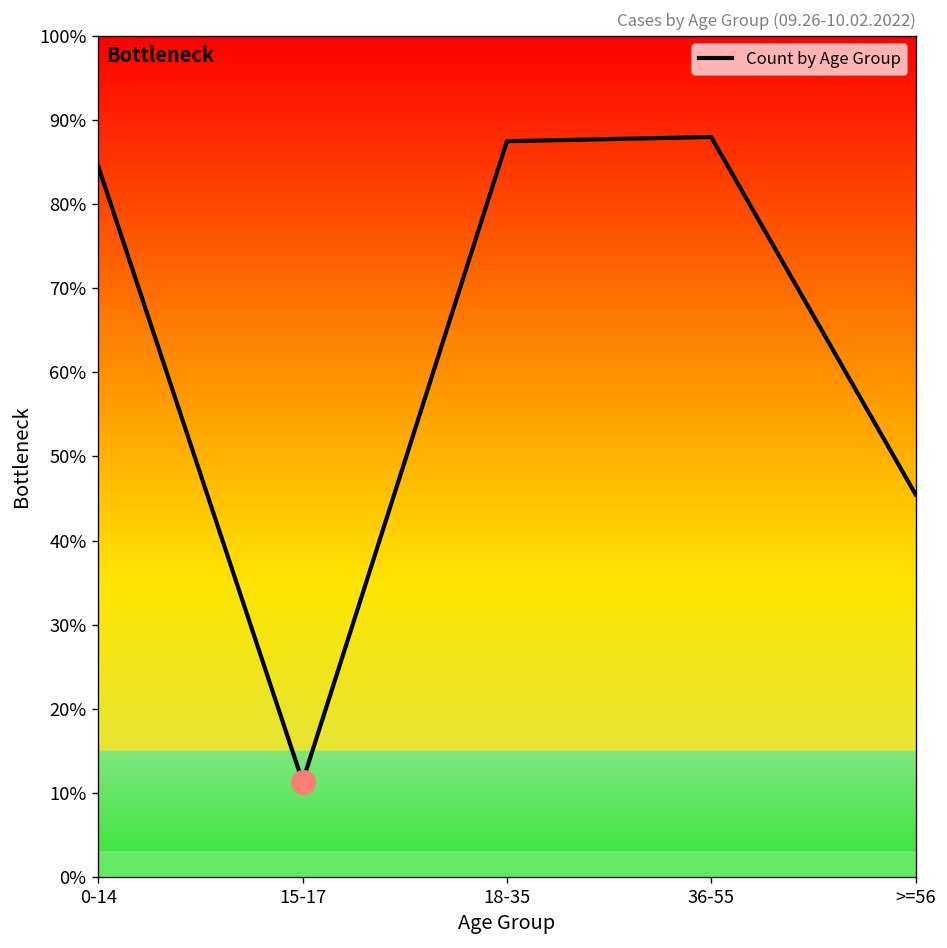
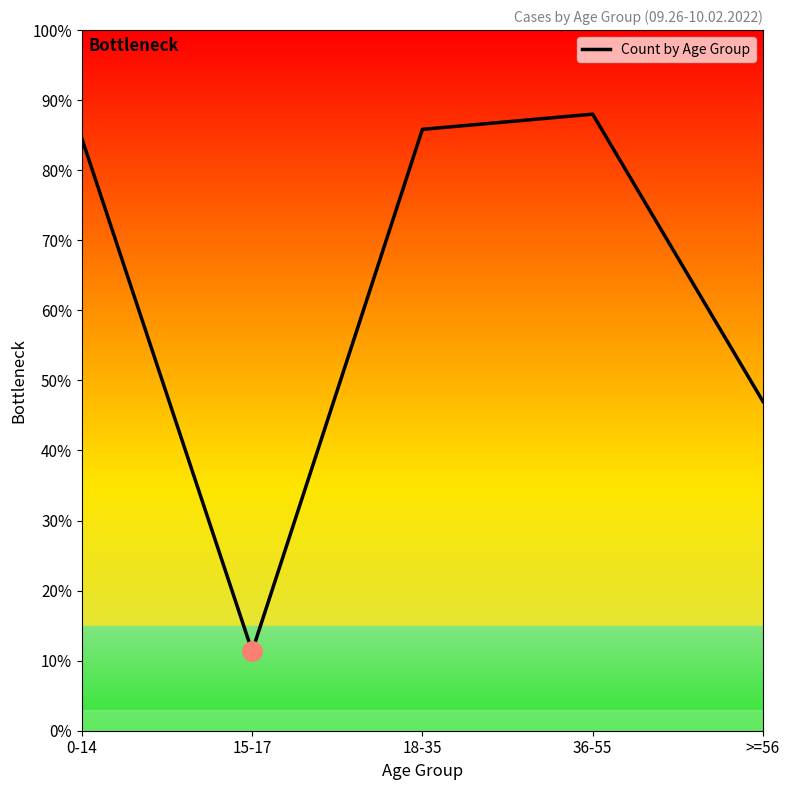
Count by Age Group, 18-35: 88% -> 86%
Count by Age Group, >=56: 46% -> 47%
